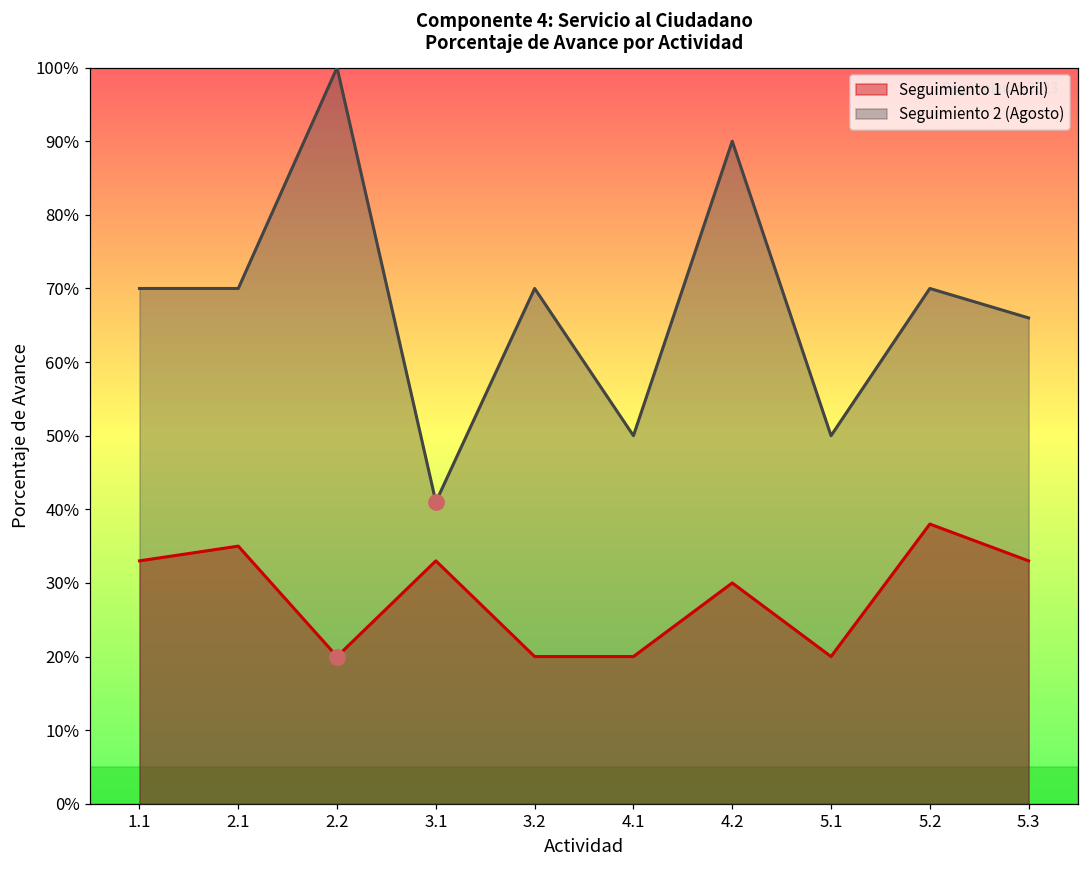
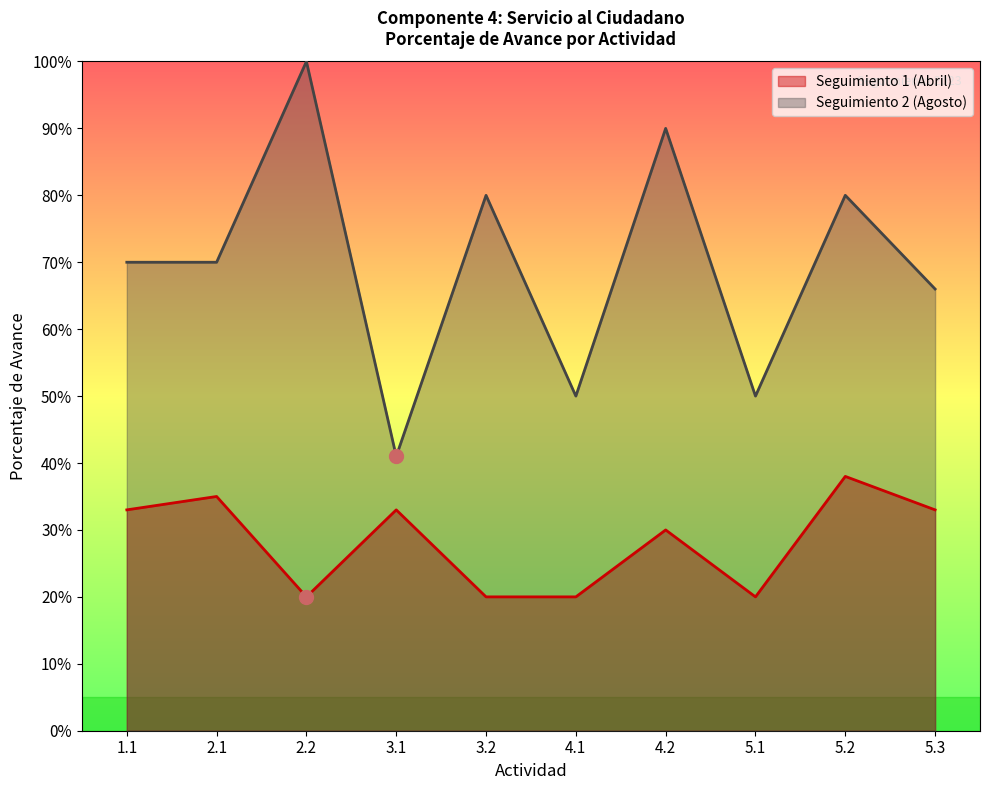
Seguimiento 2 (Agosto), 3.2: 70% -> 80%
Seguimiento 2 (Agosto), 5.2: 70% -> 80%
